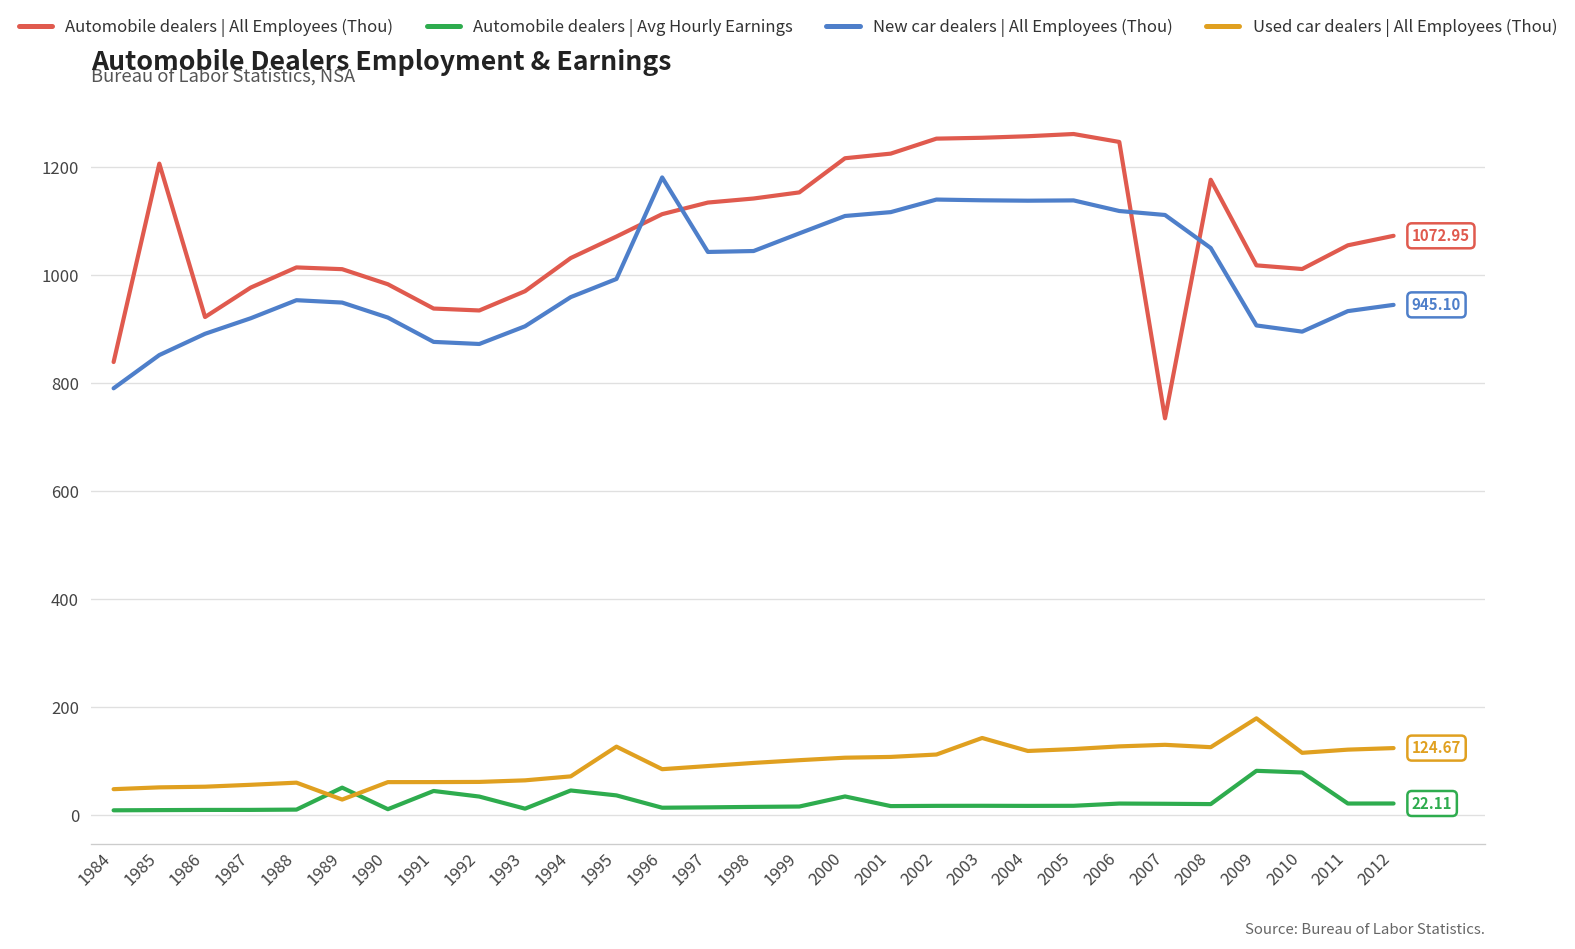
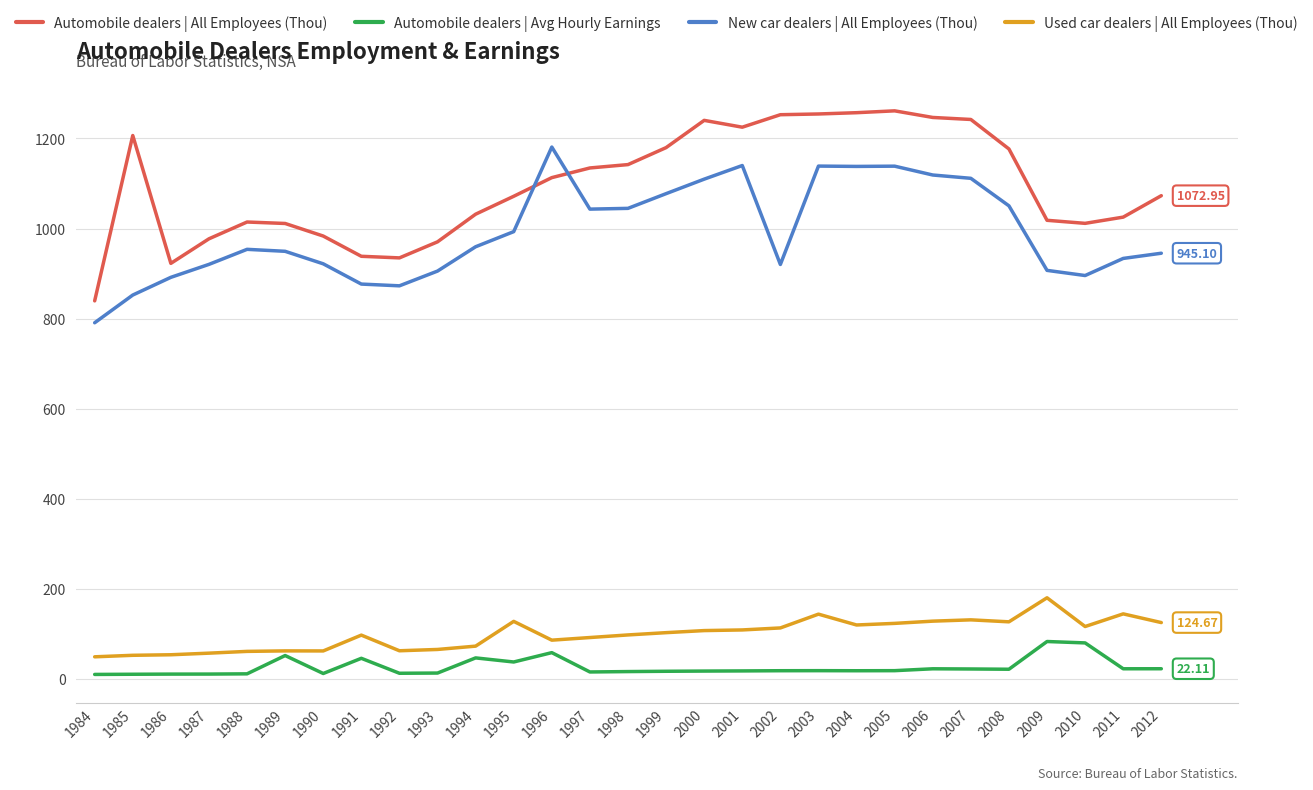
Used car dealers | All Employees (Thou), 1989: 30 -> 60
Used car dealers | All Employees (Thou), 1991: 60 -> 100
Automobile dealers | Avg Hourly Earnings, 1992: 30 -> 10
Automobile dealers | Avg Hourly Earnings, 1996: 10 -> 60
Automobile dealers | All Employees (Thou), 1999: 1150 -> 1180
Automobile dealers | All Employees (Thou), 2000: 1220 -> 1240
Automobile dealers | Avg Hourly Earnings, 2000: 40 -> 20
New car dealers | All Employees (Thou), 2001: 1120 -> 1140
New car dealers | All Employees (Thou), 2002: 1140 -> 920
Automobile dealers | All Employees (Thou), 2007: 740 -> 1240
Automobile dealers | All Employees (Thou), 2011: 1060 -> 1030
Used car dealers | All Employees (Thou), 2011: 120 -> 140
